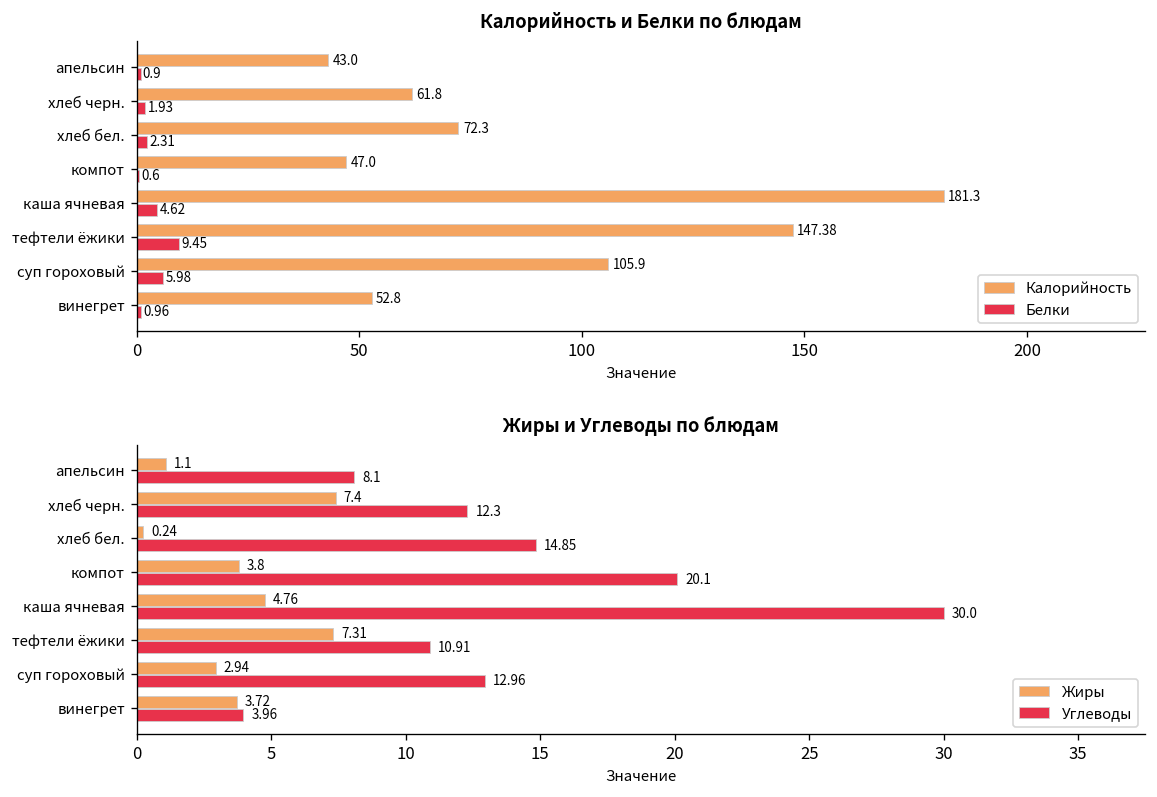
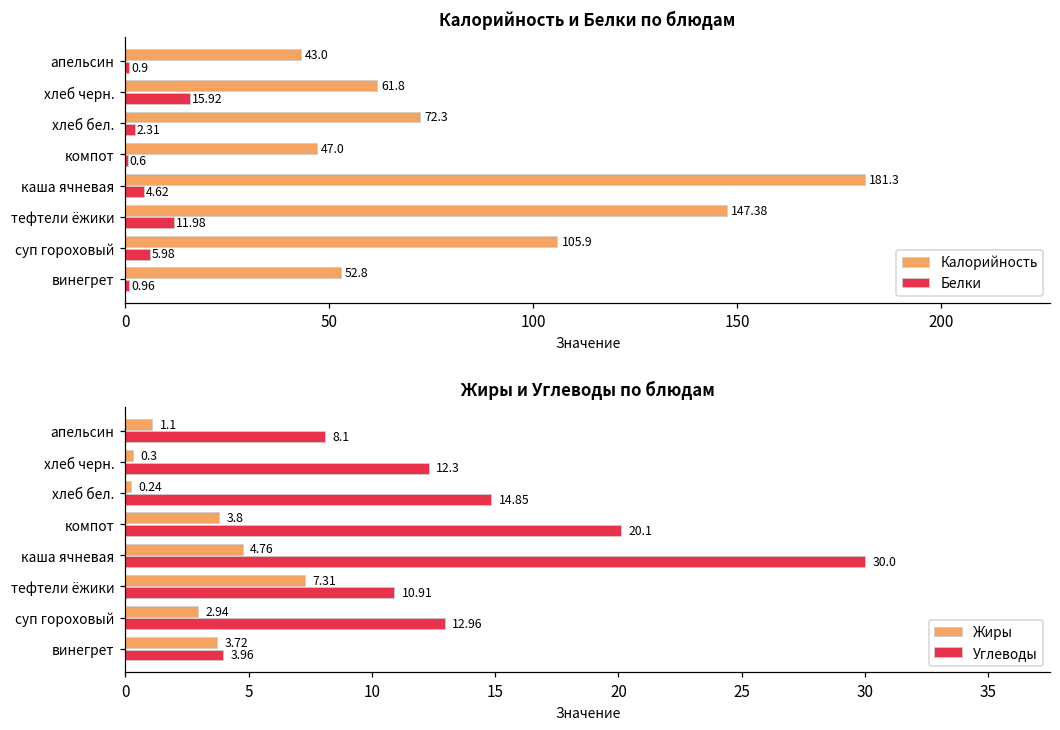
Калорийность и Белки по блюдам, Белки, хлеб черн.: 1.93 -> 15.92
Калорийность и Белки по блюдам, Белки, тефтели ёжики: 9.45 -> 11.98
Жиры и Углеводы по блюдам, Жиры, хлеб черн.: 7.4 -> 0.3
